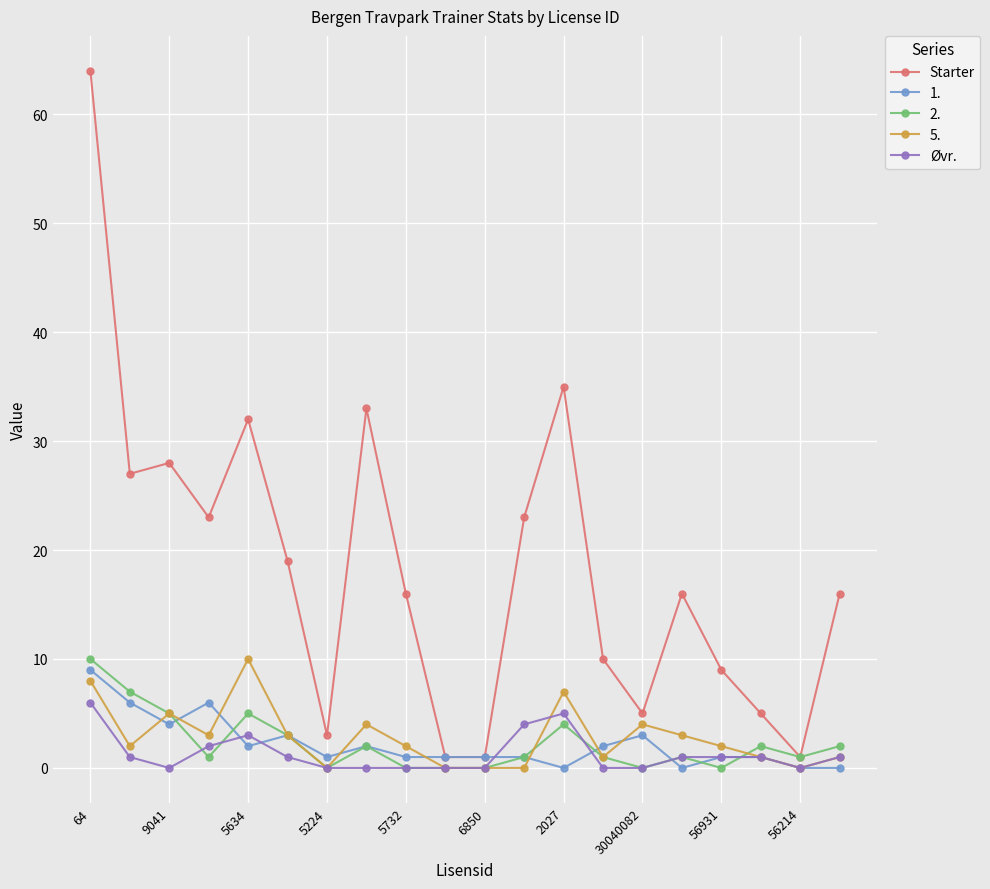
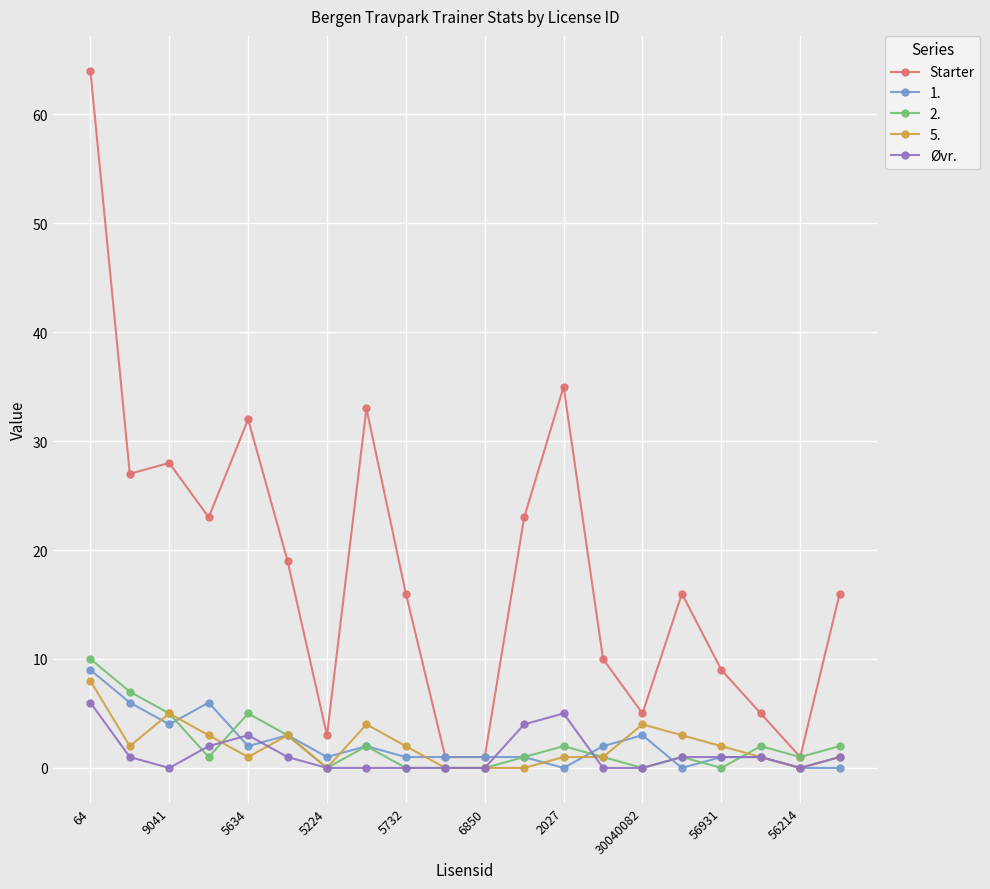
5., 5634: 10 -> 1
2., 2027: 4 -> 2
5., 2027: 7 -> 1
